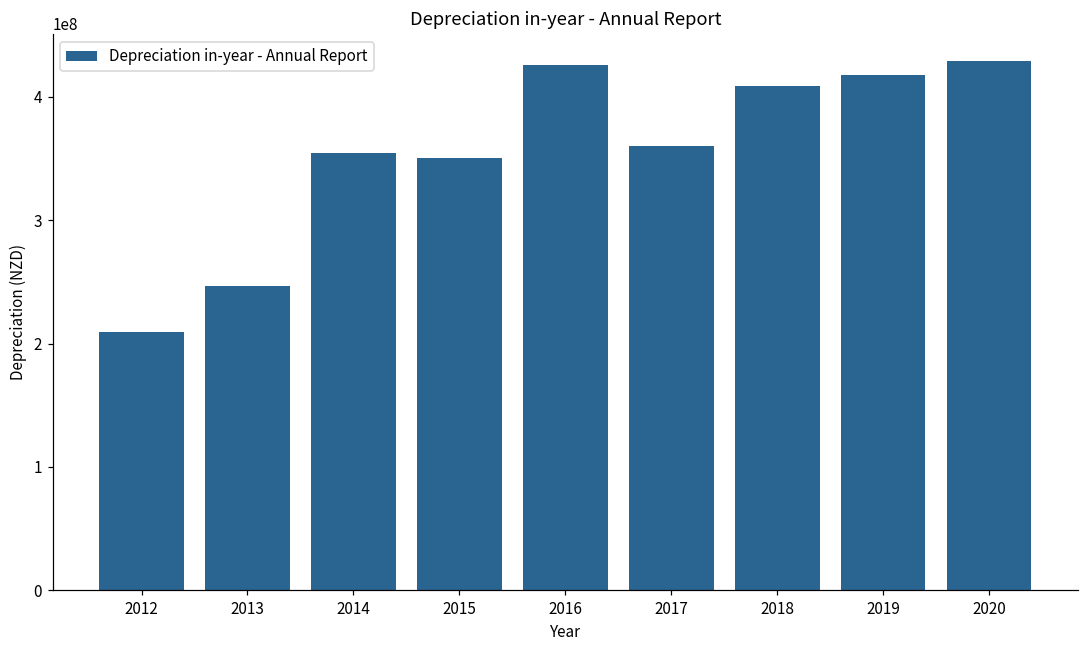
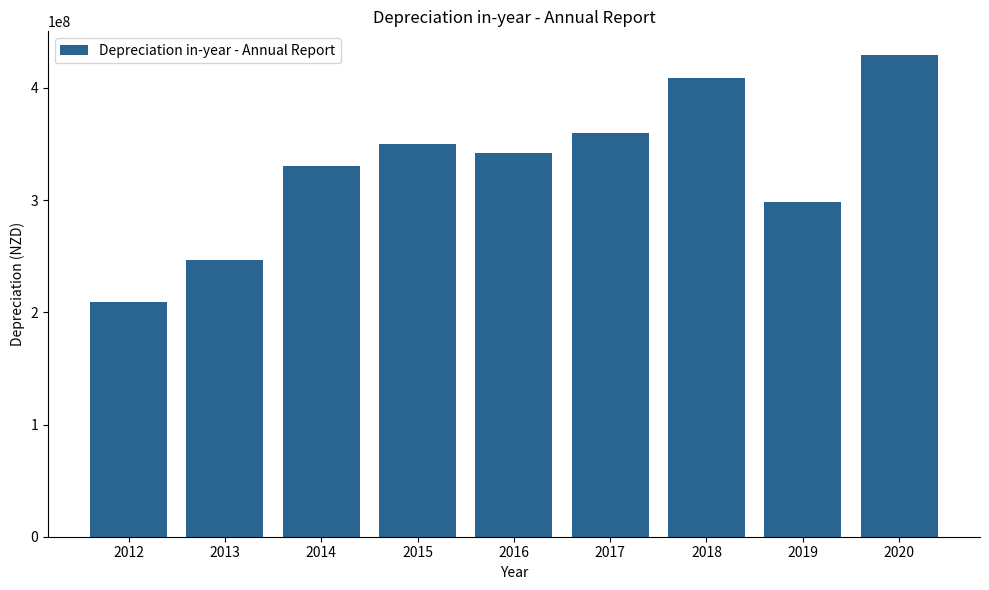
2014: 355000000 -> 330000000
2016: 426000000 -> 342000000
2019: 418000000 -> 298000000
